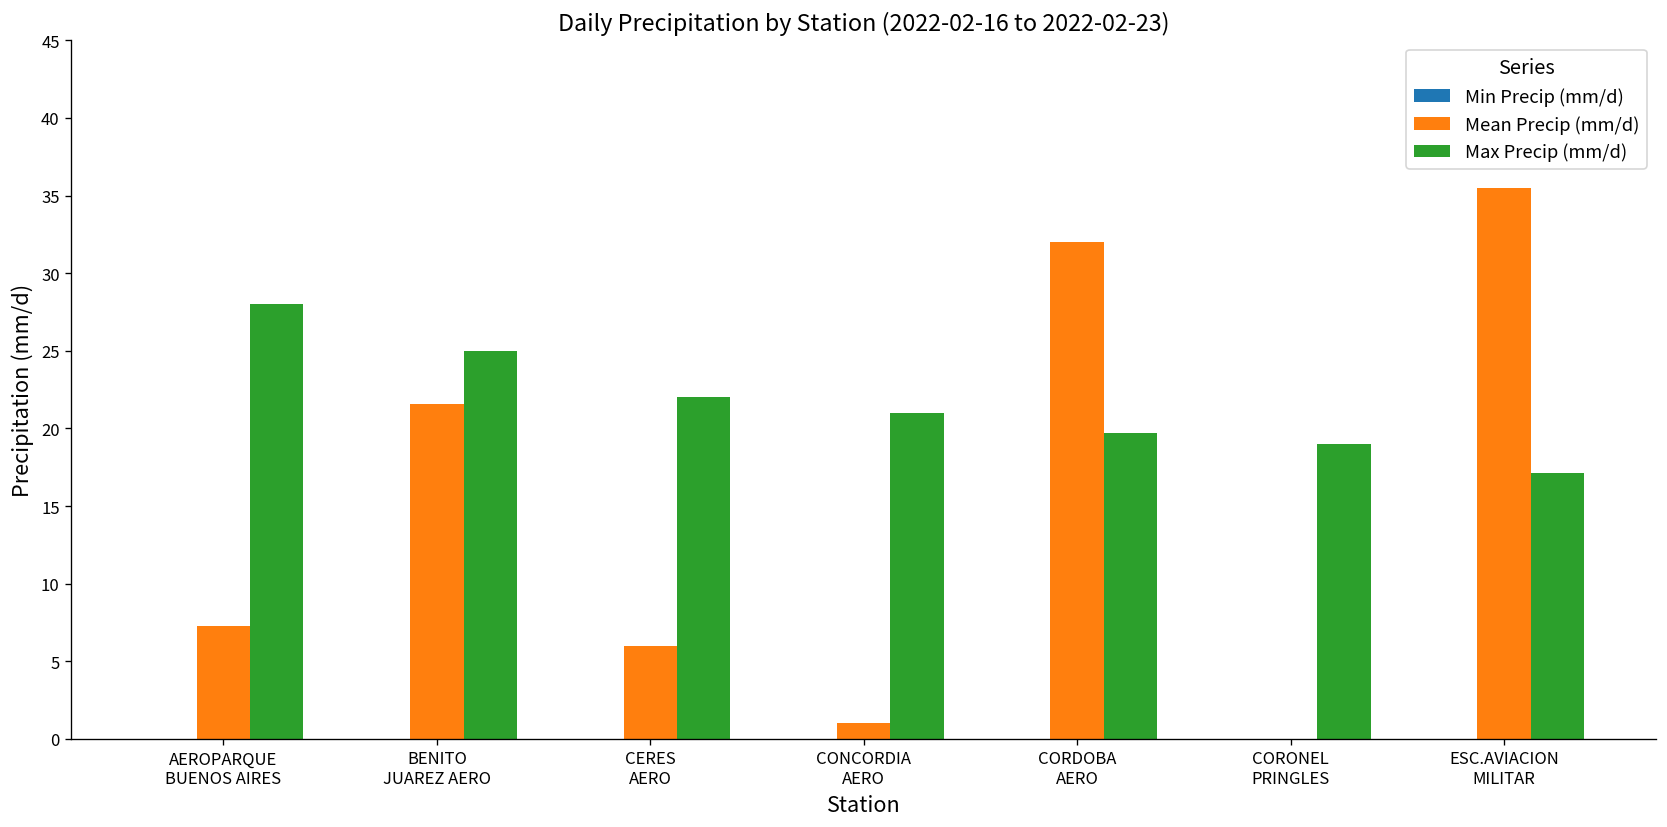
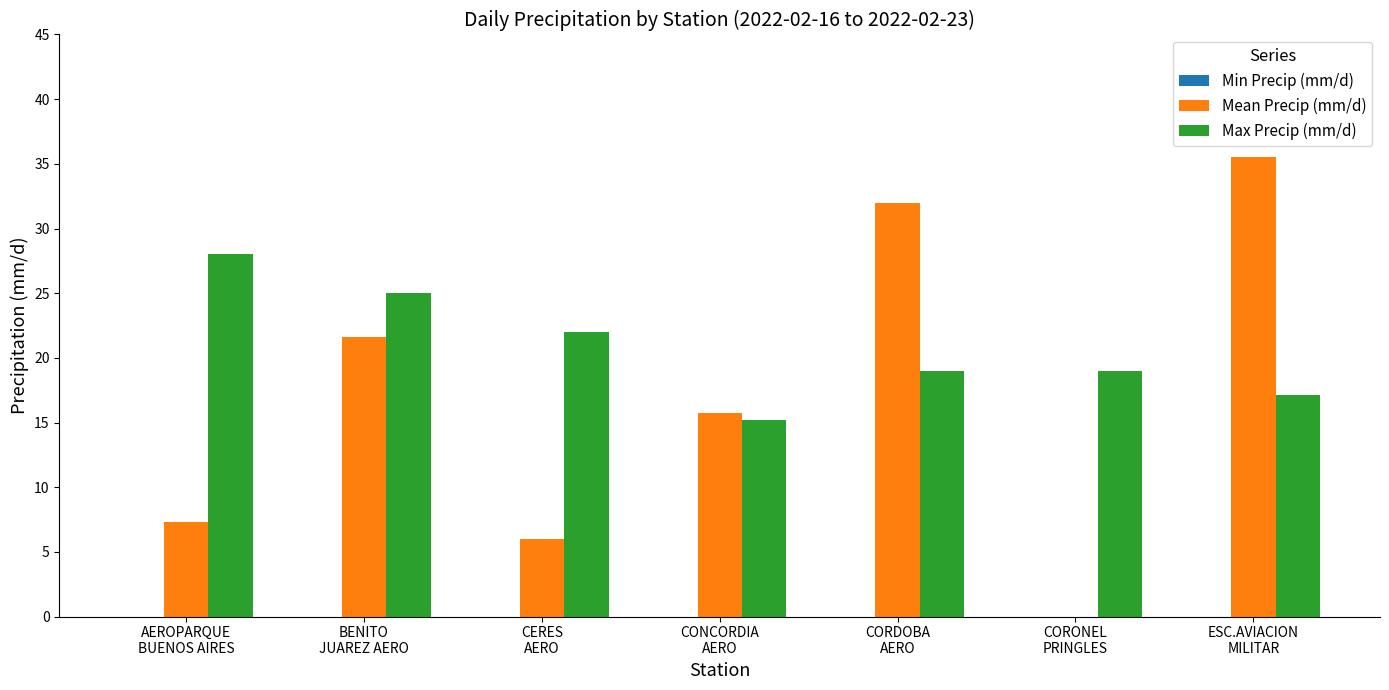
Mean Precip (mm/d), CONCORDIA AERO: 1.0 -> 15.7
Max Precip (mm/d), CONCORDIA AERO: 21.0 -> 15.2
Max Precip (mm/d), CORDOBA AERO: 19.7 -> 19.0
